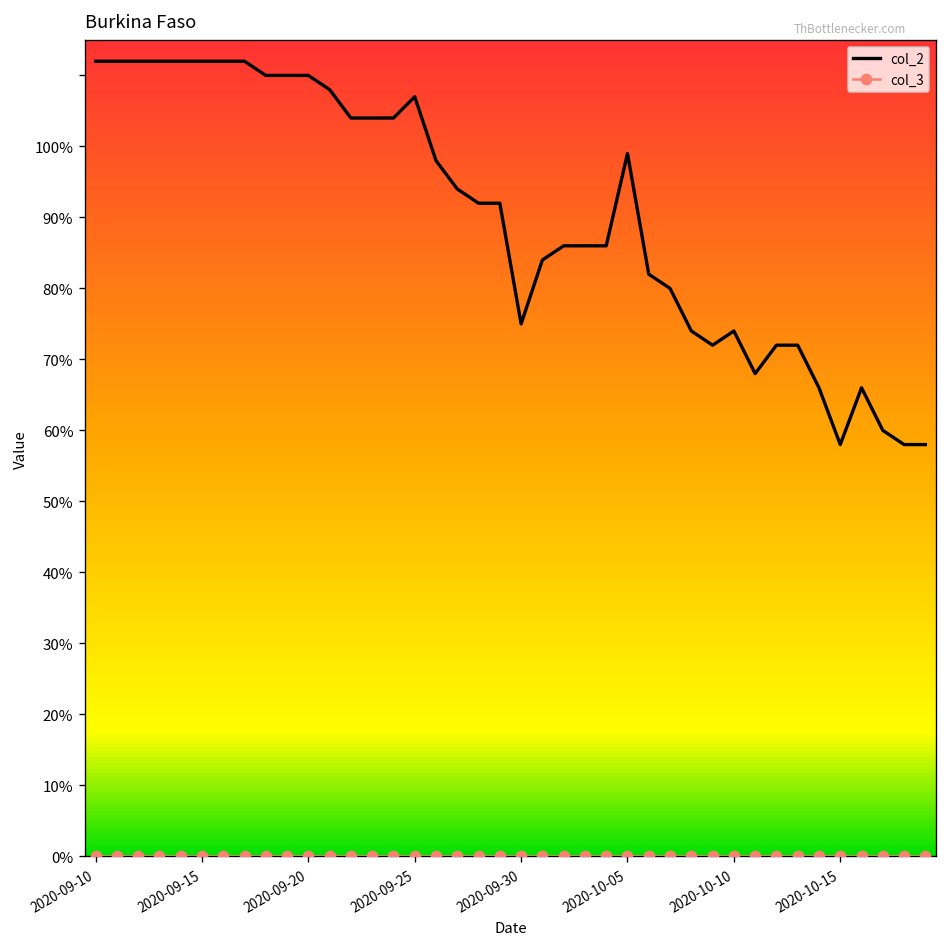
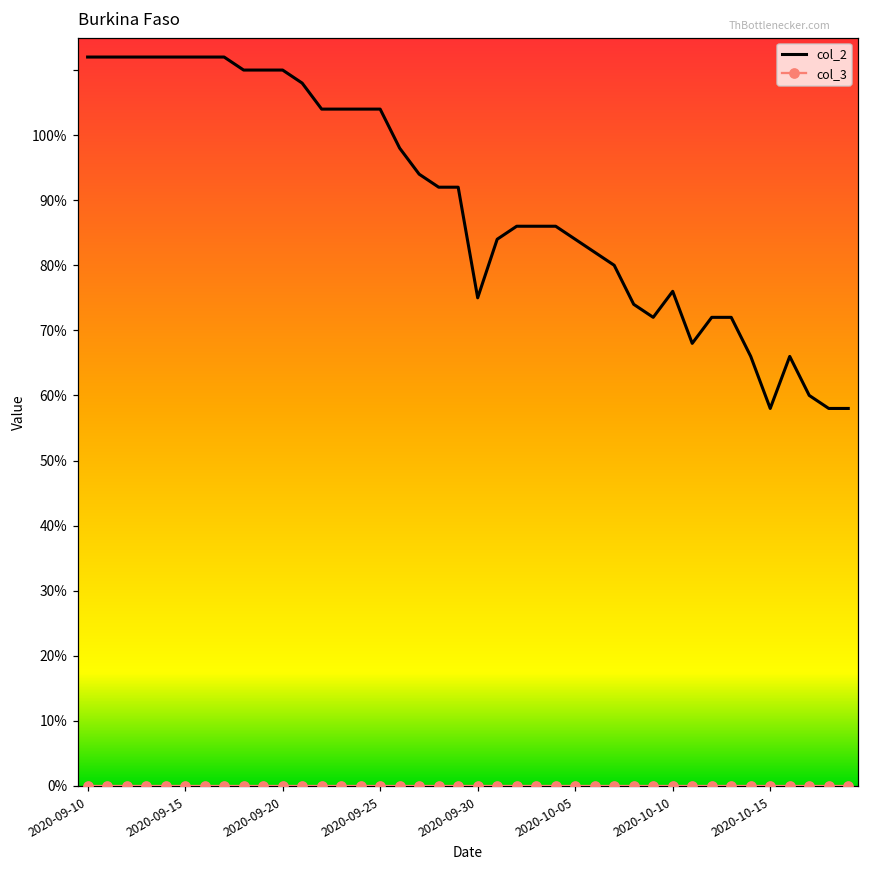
col_2, 2020-09-25: 107% -> 104%
col_2, 2020-10-05: 99% -> 84%
col_2, 2020-10-10: 74% -> 76%
